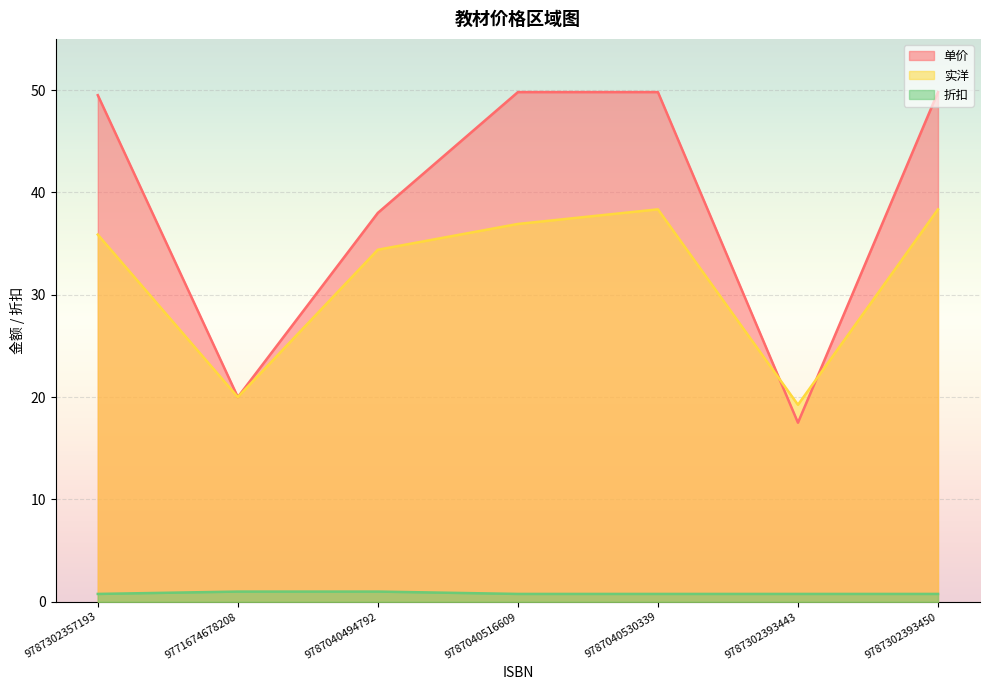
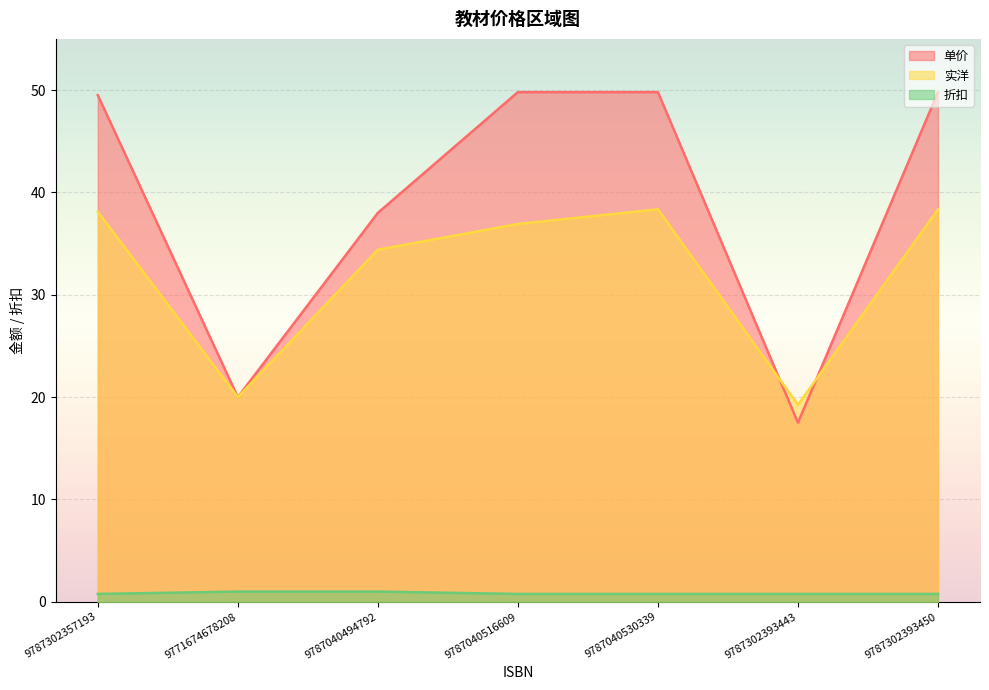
实洋, 9787302357193: 35.9 -> 38.1
